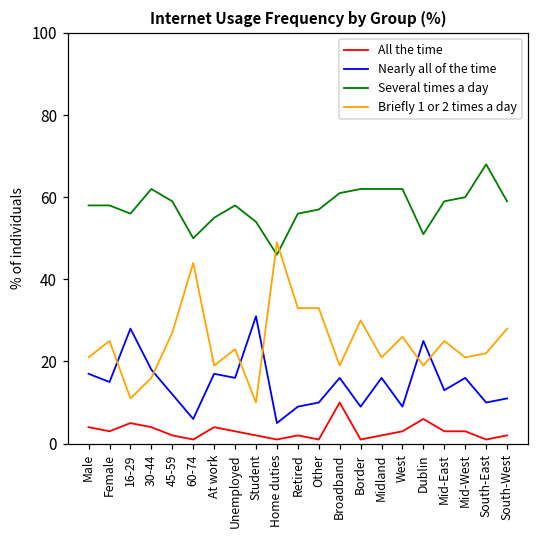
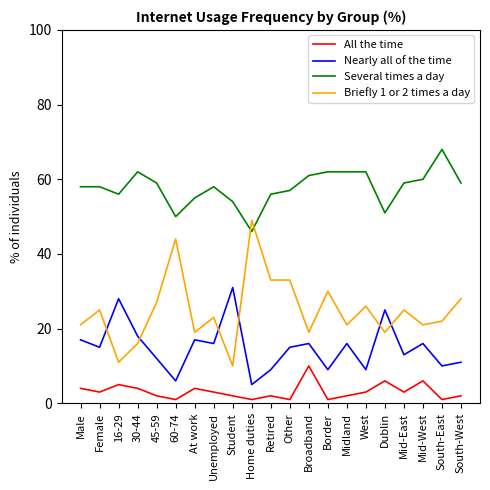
Nearly all of the time, Other: 10 -> 15
All the time, Mid-West: 3 -> 6
